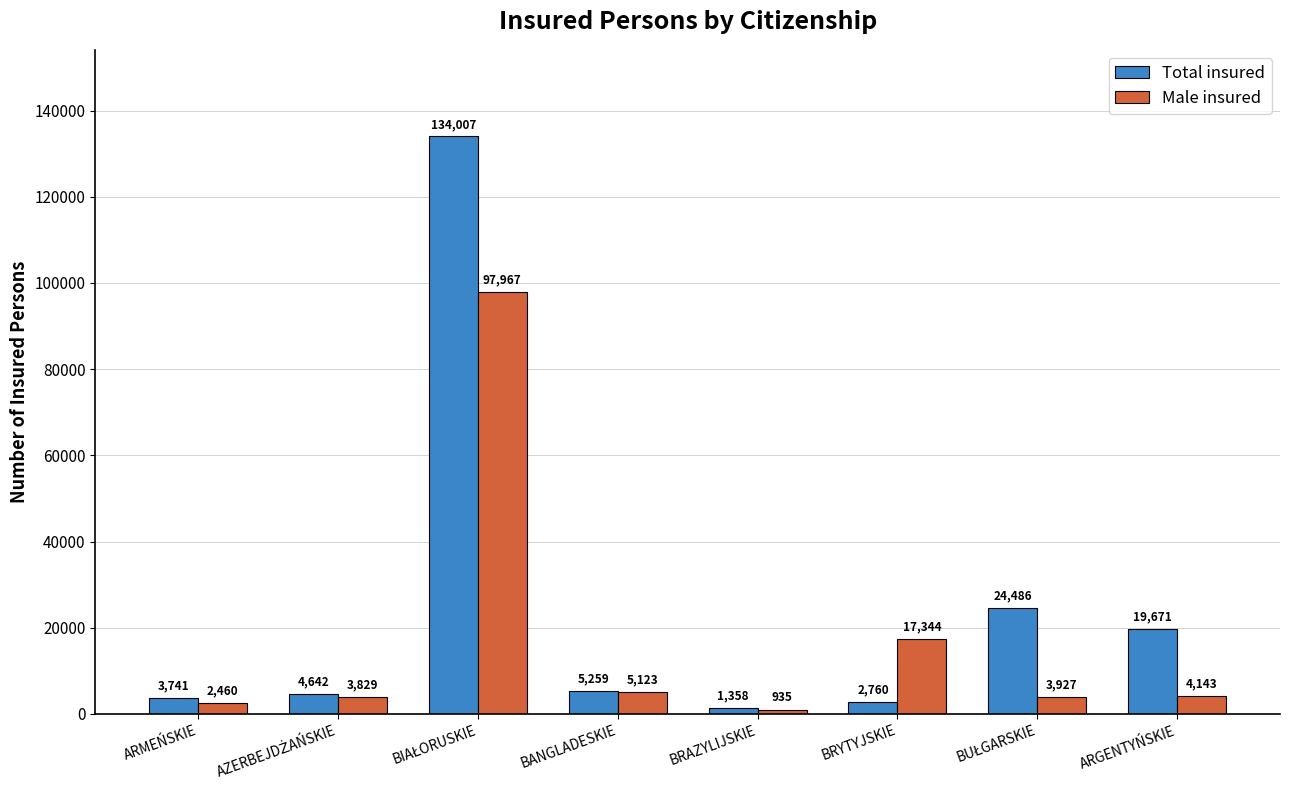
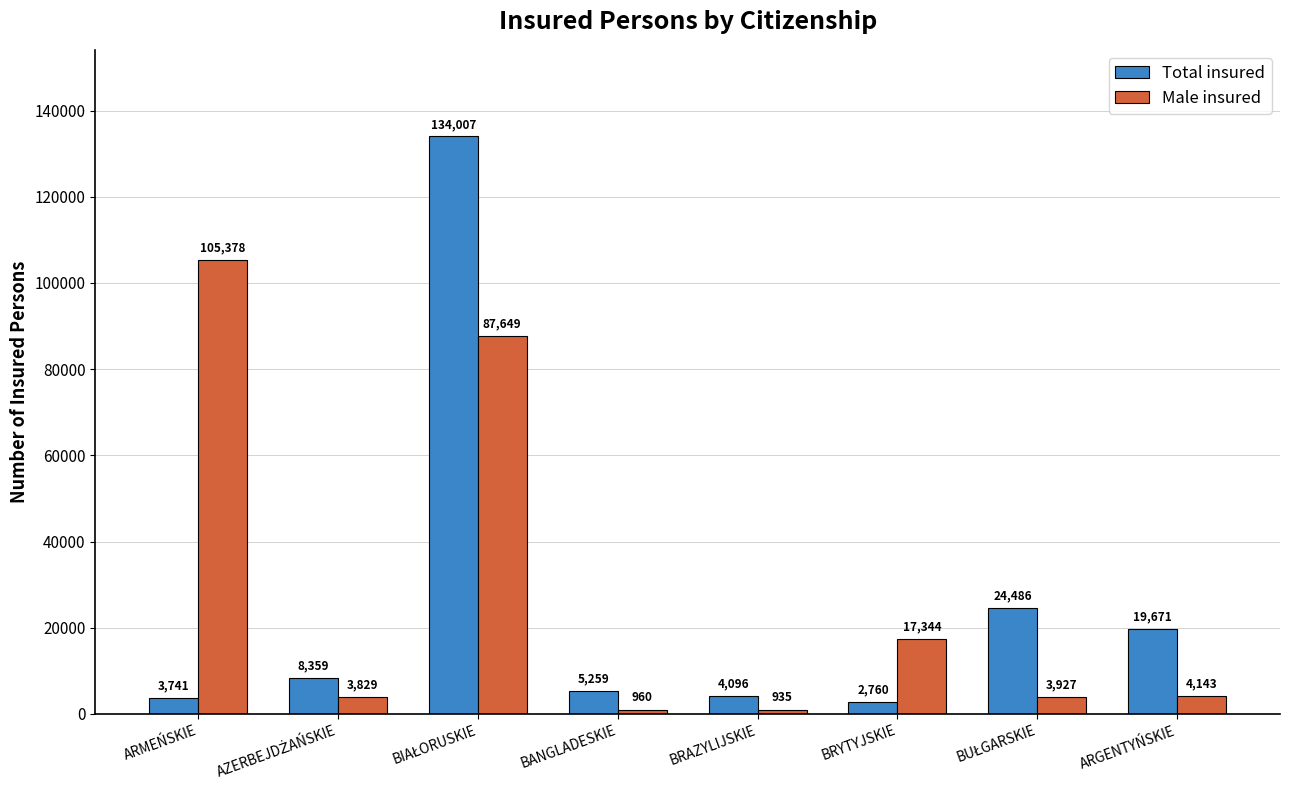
Male insured, ARMEŃSKIE: 2,460 -> 105,378
Total insured, AZERBEJDŻAŃSKIE: 4,642 -> 8,359
Male insured, BIAŁORUSKIE: 97,967 -> 87,649
Male insured, BANGLADESKIE: 5,123 -> 960
Total insured, BRAZYLIJSKIE: 1,358 -> 4,096
